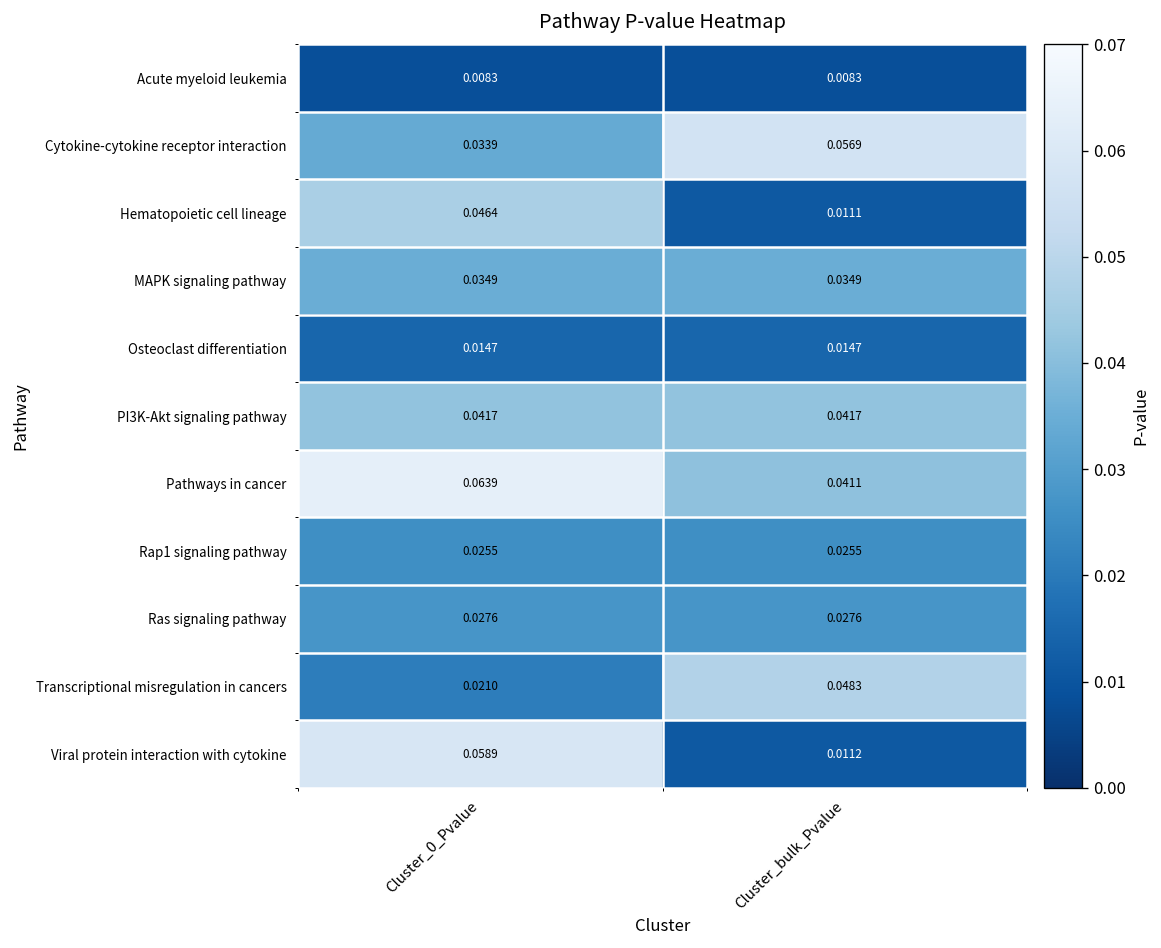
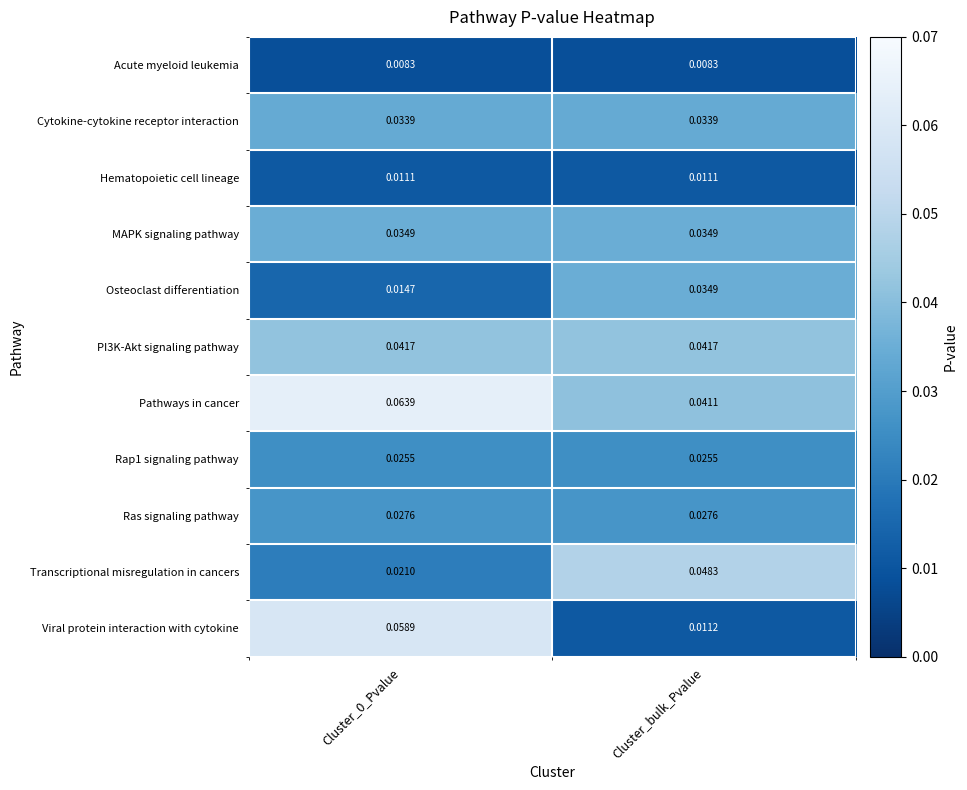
Cytokine-cytokine receptor interaction, Cluster_bulk_Pvalue: 0.0569 -> 0.0339
Hematopoietic cell lineage, Cluster_0_Pvalue: 0.0464 -> 0.0111
Osteoclast differentiation, Cluster_bulk_Pvalue: 0.0147 -> 0.0349
